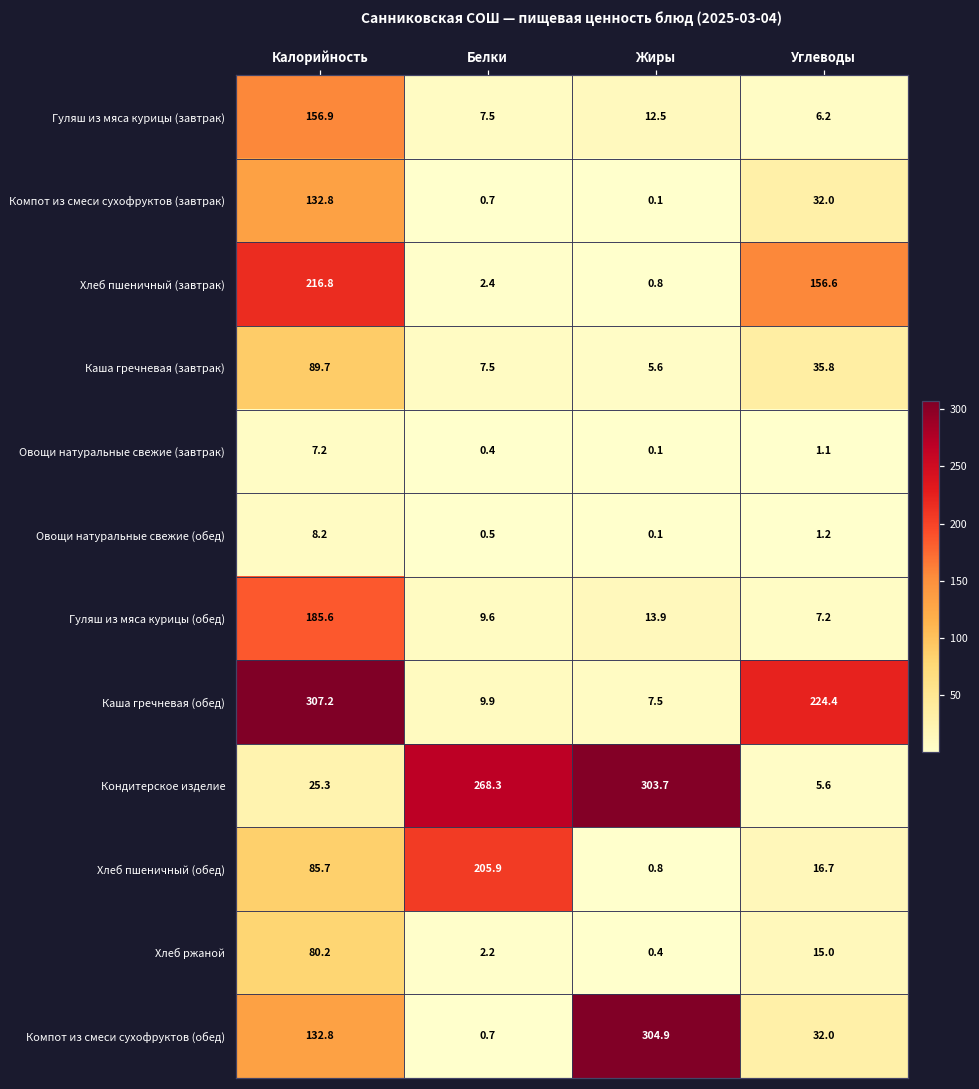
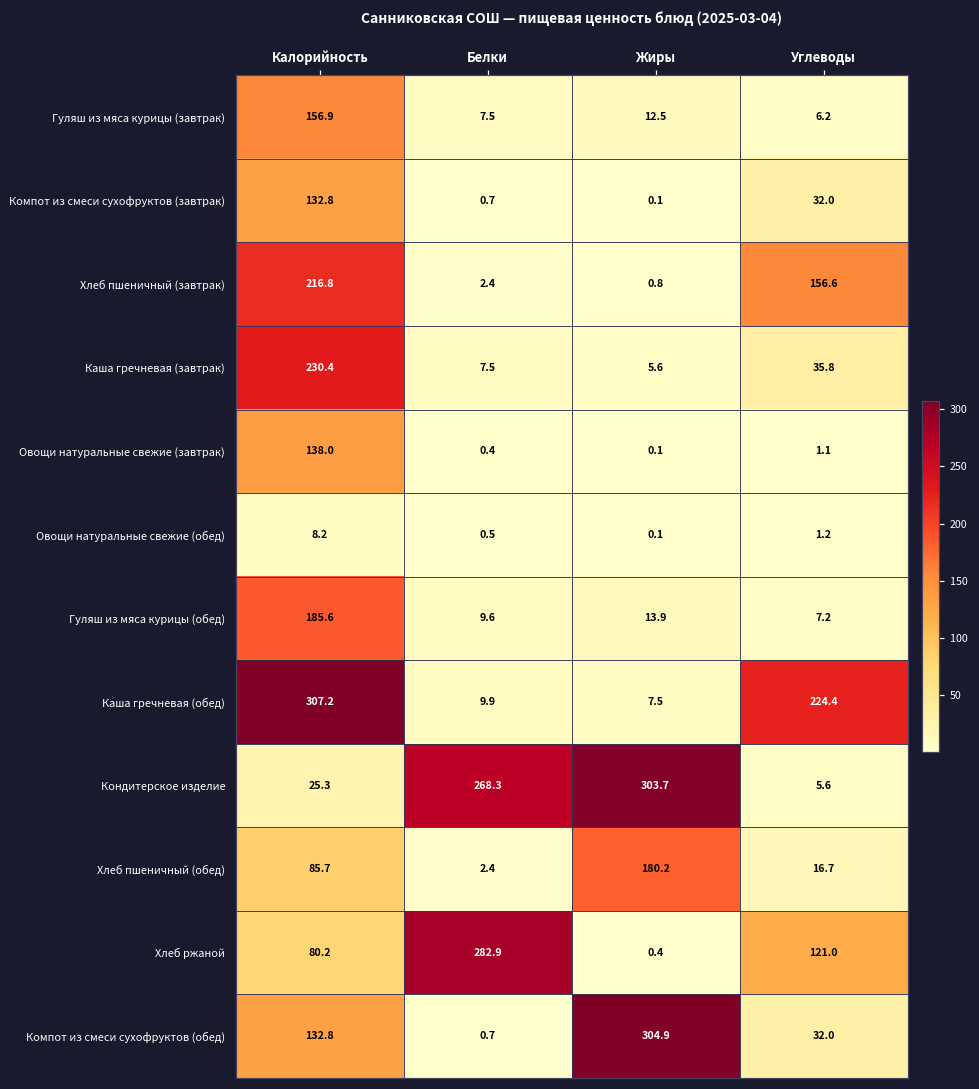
Каша гречневая (завтрак), Калорийность: 89.7 -> 230.4
Овощи натуральные свежие (завтрак), Калорийность: 7.2 -> 138.0
Хлеб пшеничный (обед), Белки: 205.9 -> 2.4
Хлеб пшеничный (обед), Жиры: 0.8 -> 180.2
Хлеб ржаной, Белки: 2.2 -> 282.9
Хлеб ржаной, Углеводы: 15.0 -> 121.0
